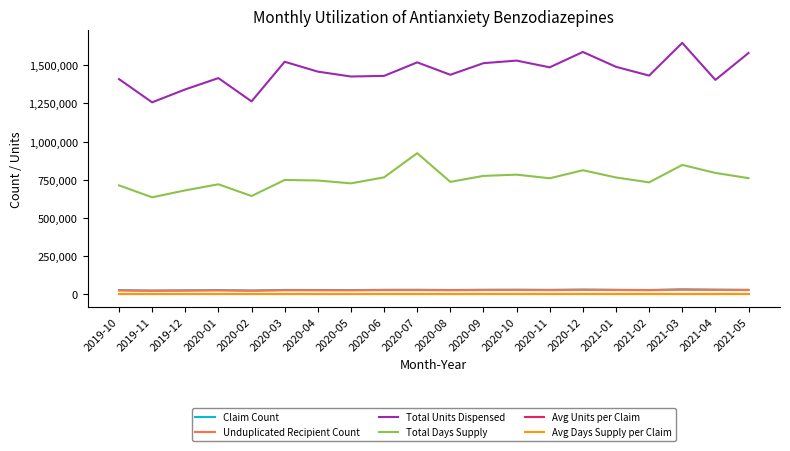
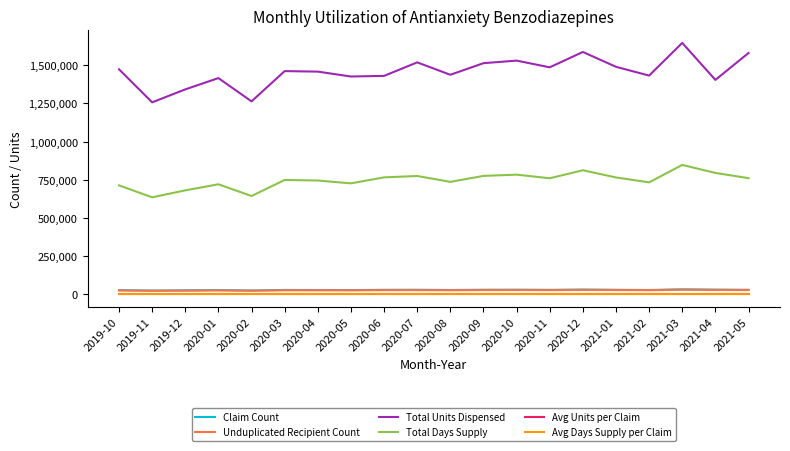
Total Units Dispensed, 2019-10: 1,410,000 -> 1,470,000
Total Units Dispensed, 2020-03: 1,520,000 -> 1,460,000
Total Days Supply, 2020-07: 920,000 -> 770,000
